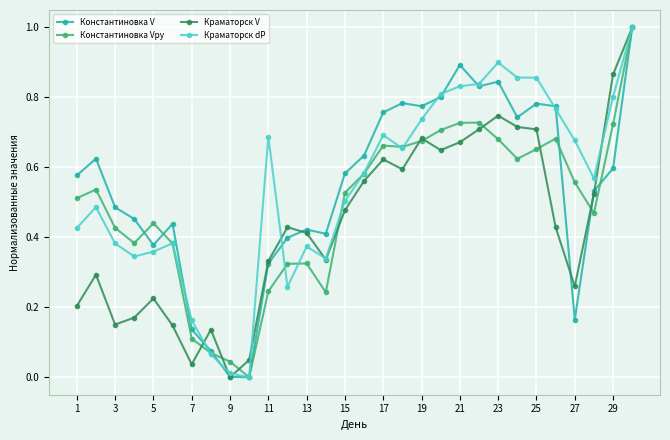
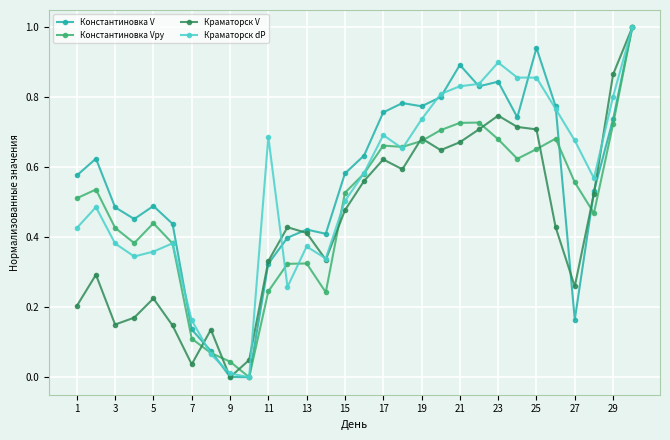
Константиновка V, 5: 0.38 -> 0.49
Константиновка V, 25: 0.78 -> 0.94
Константиновка V, 29: 0.60 -> 0.74
